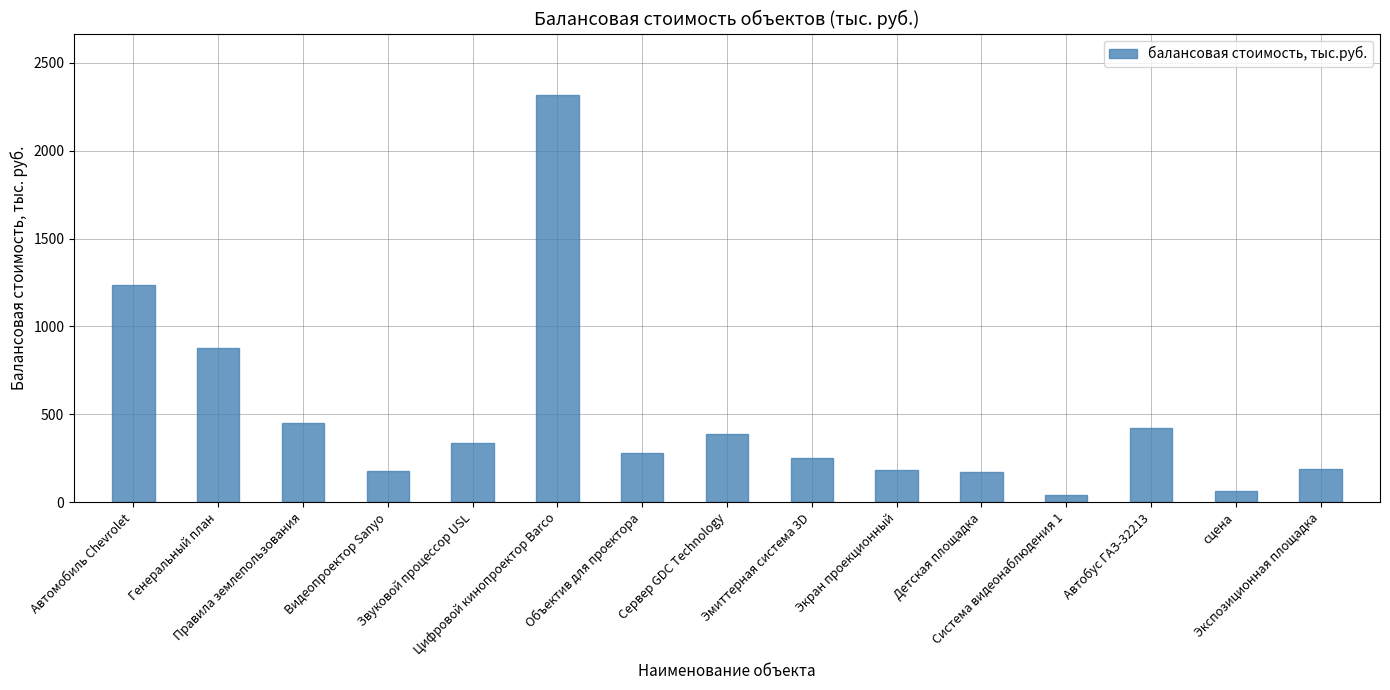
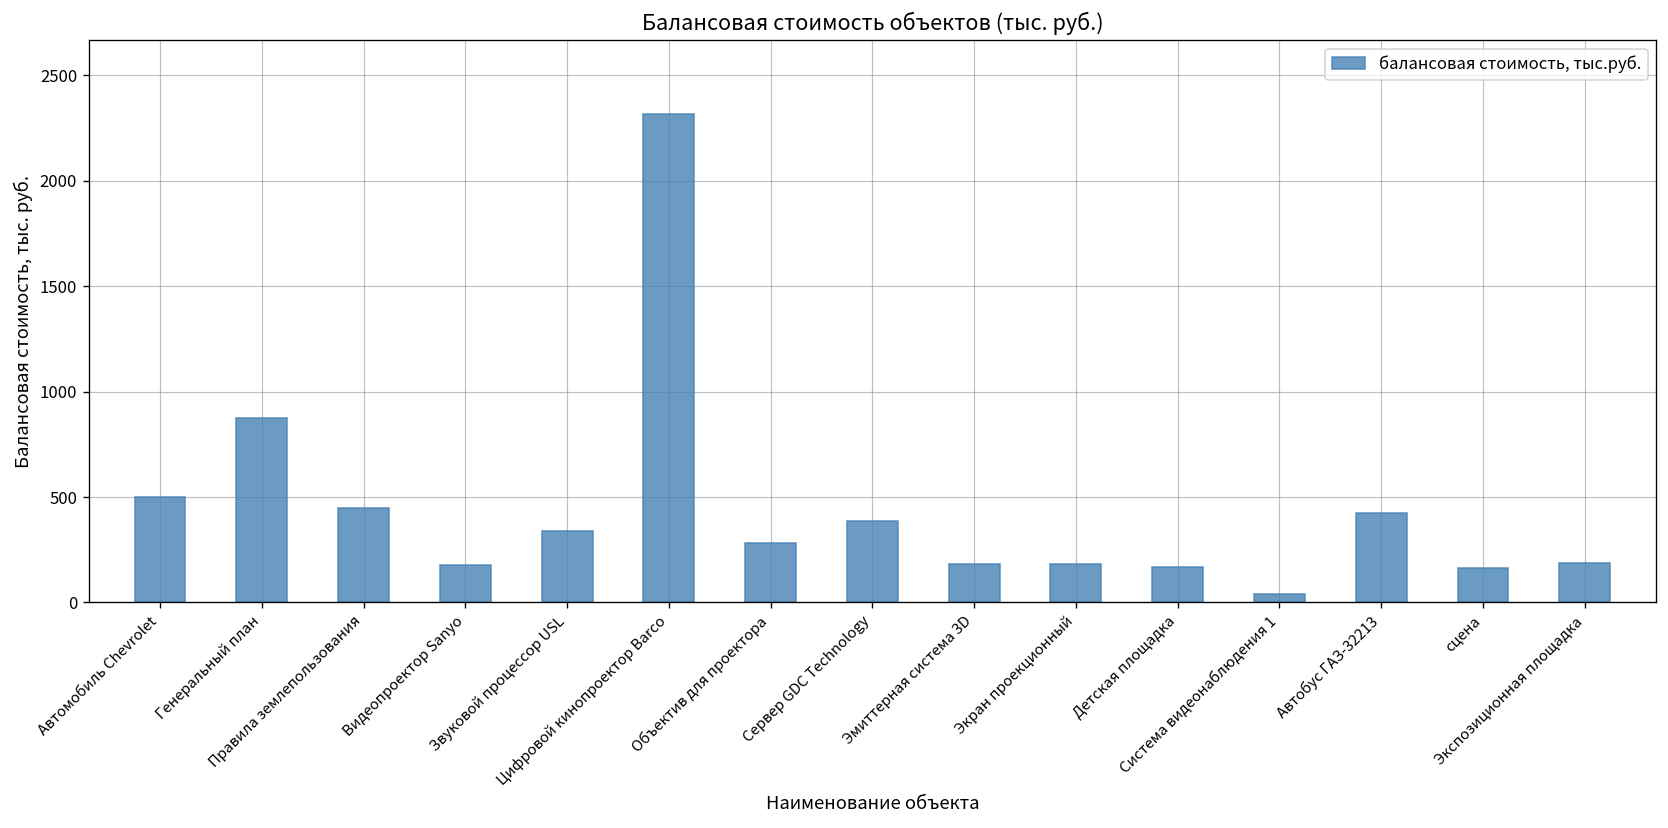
Автомобиль Chevrolet: 1230 -> 500
Эмиттерная система 3D: 250 -> 180
сцена: 60 -> 160
